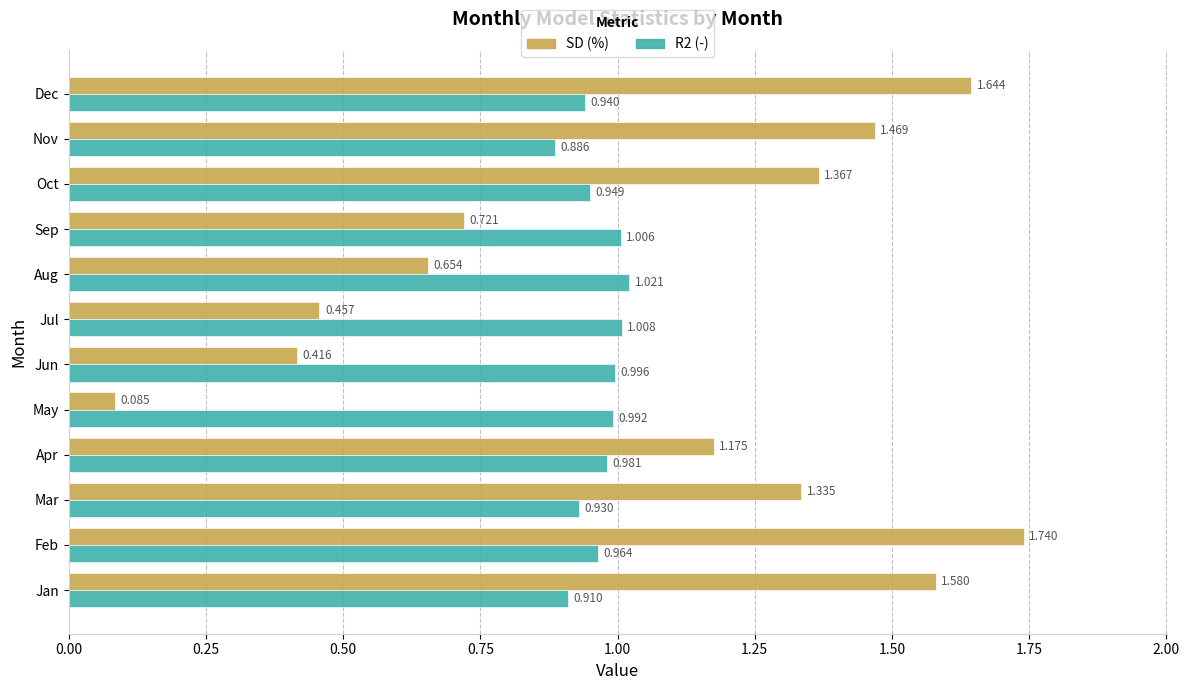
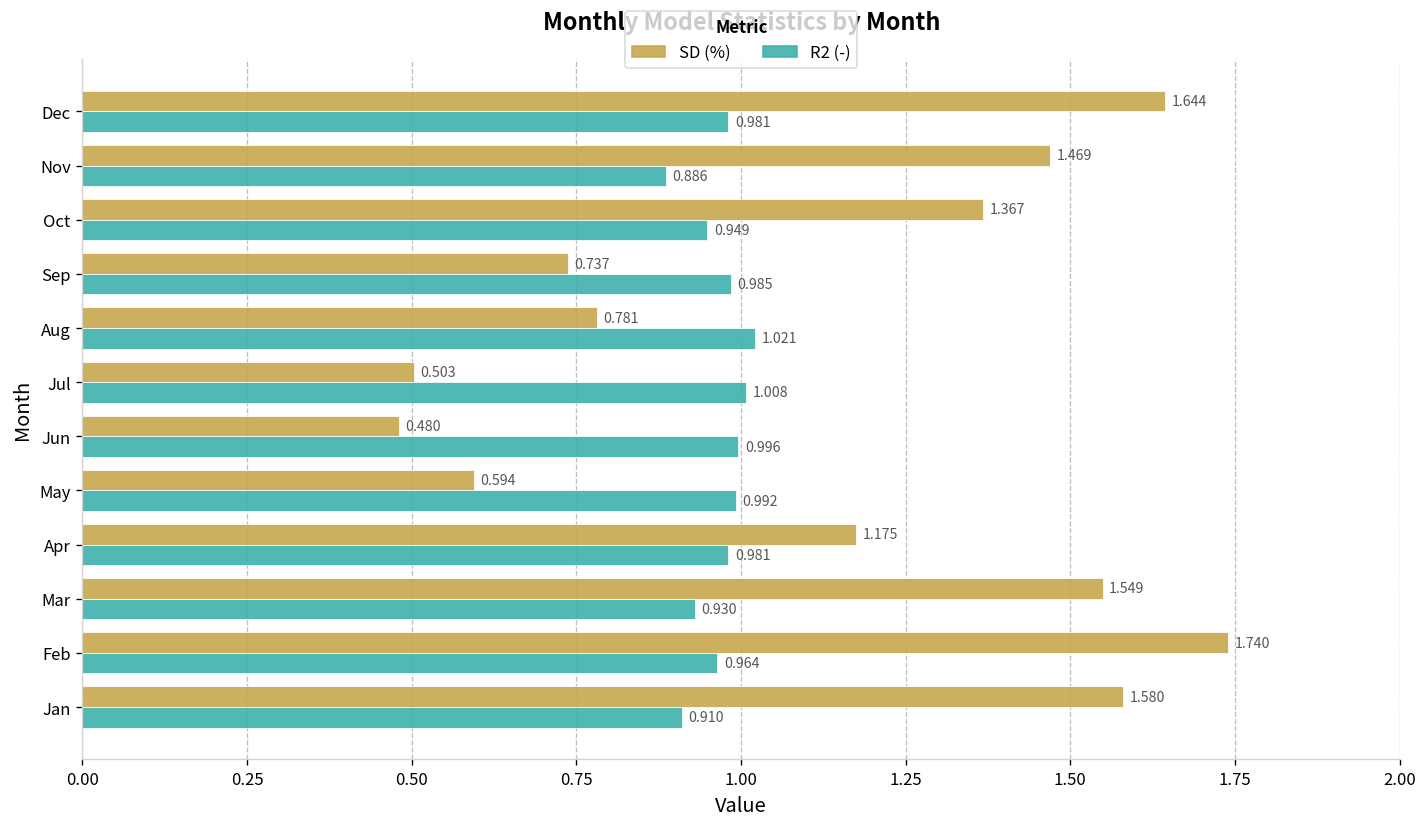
R2 (-), Dec: 0.940 -> 0.981
SD (%), Sep: 0.721 -> 0.737
R2 (-), Sep: 1.006 -> 0.985
SD (%), Aug: 0.654 -> 0.781
SD (%), Jul: 0.457 -> 0.503
SD (%), Jun: 0.416 -> 0.480
SD (%), May: 0.085 -> 0.594
SD (%), Mar: 1.335 -> 1.549
